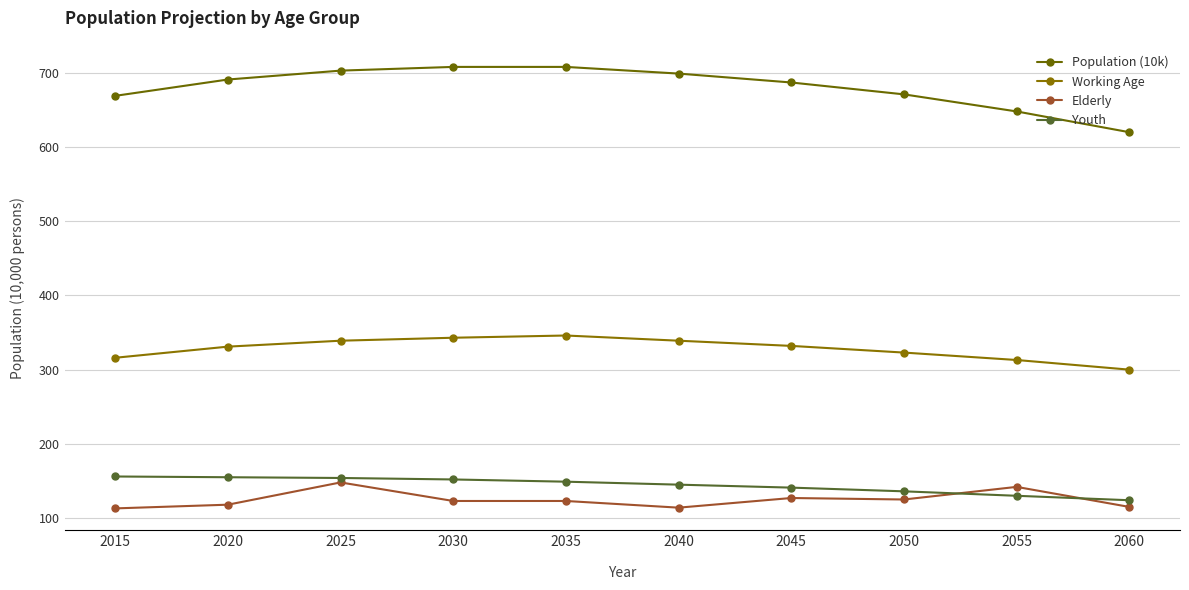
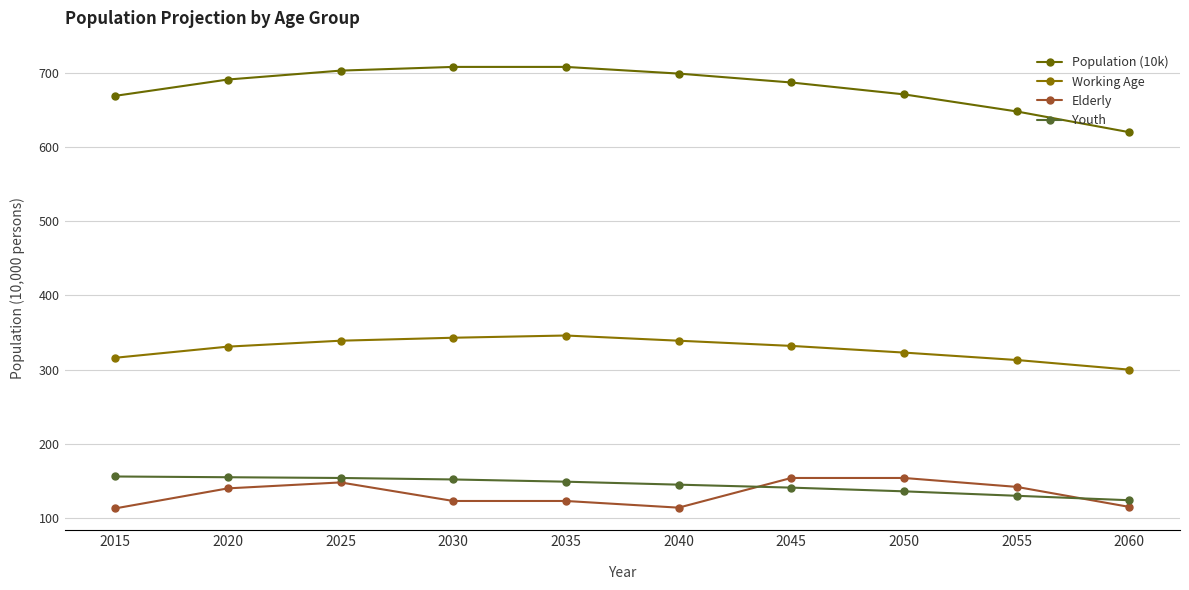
Elderly, 2020: 120 -> 140
Elderly, 2045: 130 -> 150
Elderly, 2050: 130 -> 150
